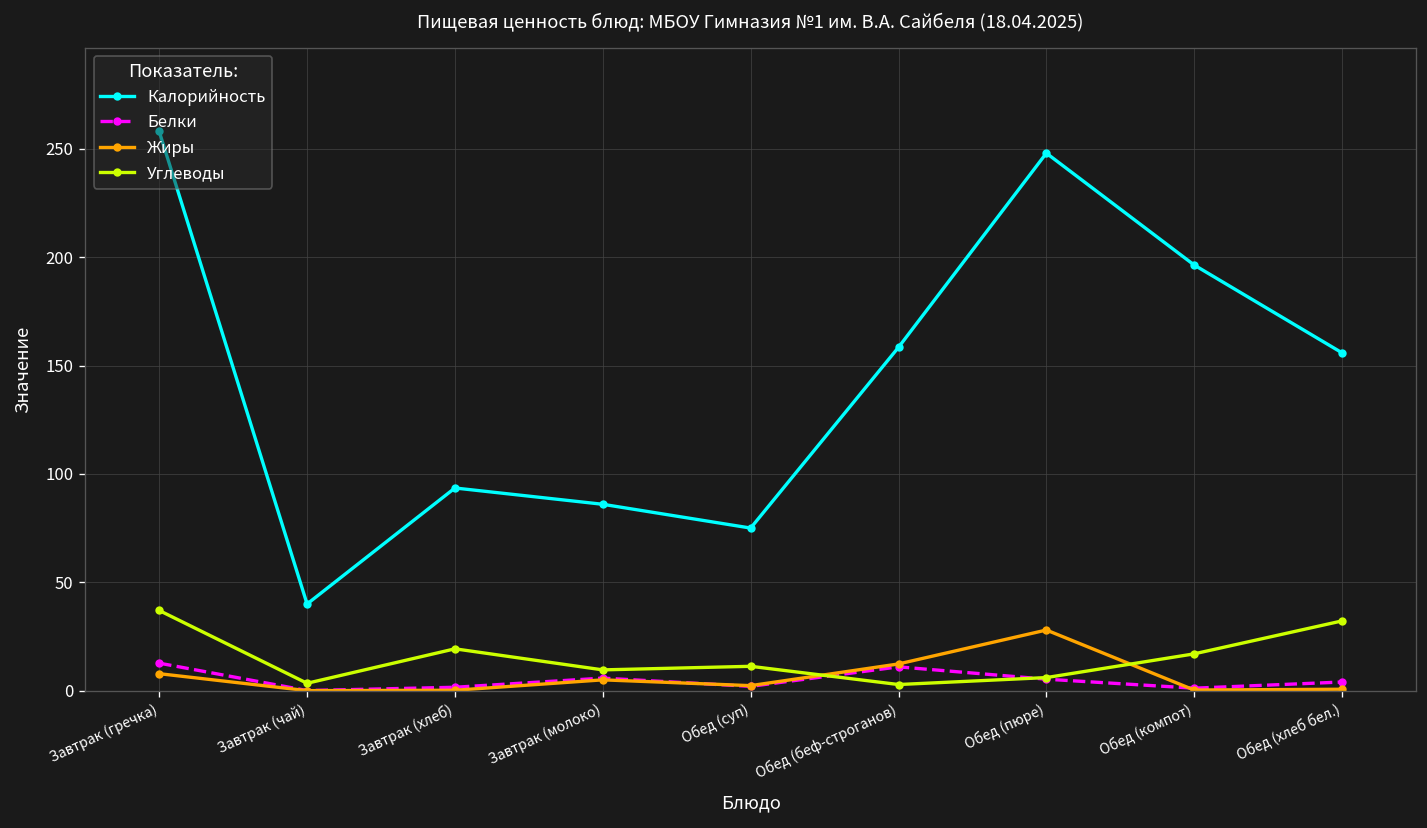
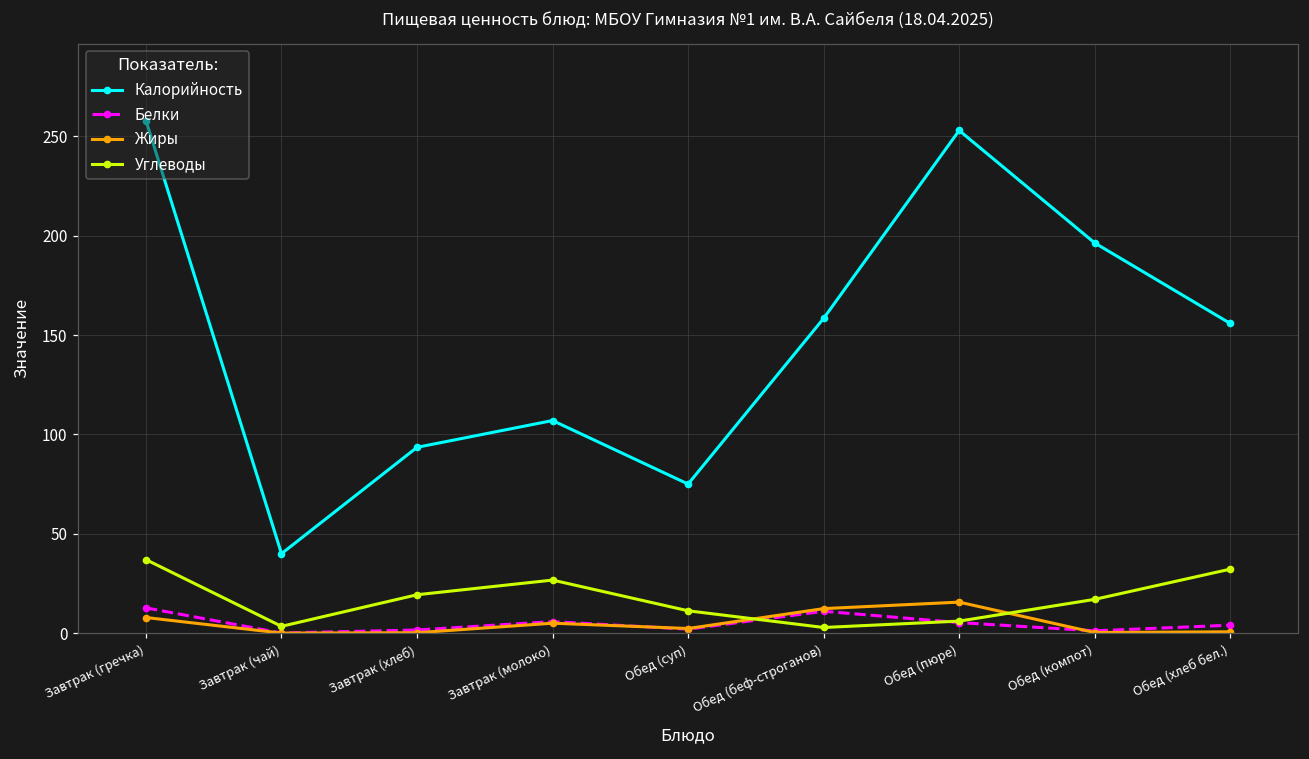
Калорийность, Завтрак (молоко): 86 -> 107
Углеводы, Завтрак (молоко): 10 -> 27
Калорийность, Обед (пюре): 248 -> 253
Жиры, Обед (пюре): 28 -> 16
